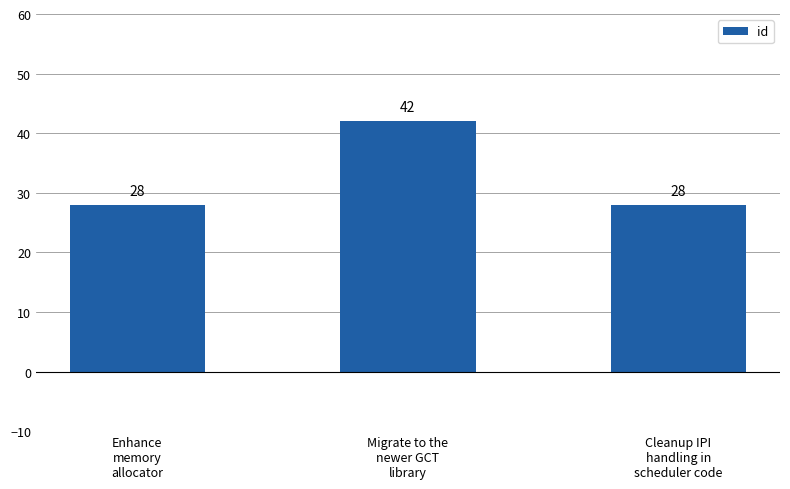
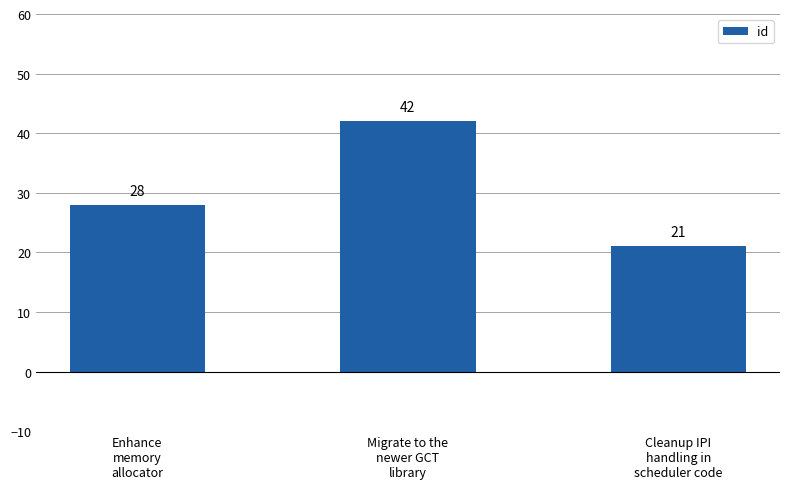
Cleanup IPI handling in scheduler code: 28 -> 21
